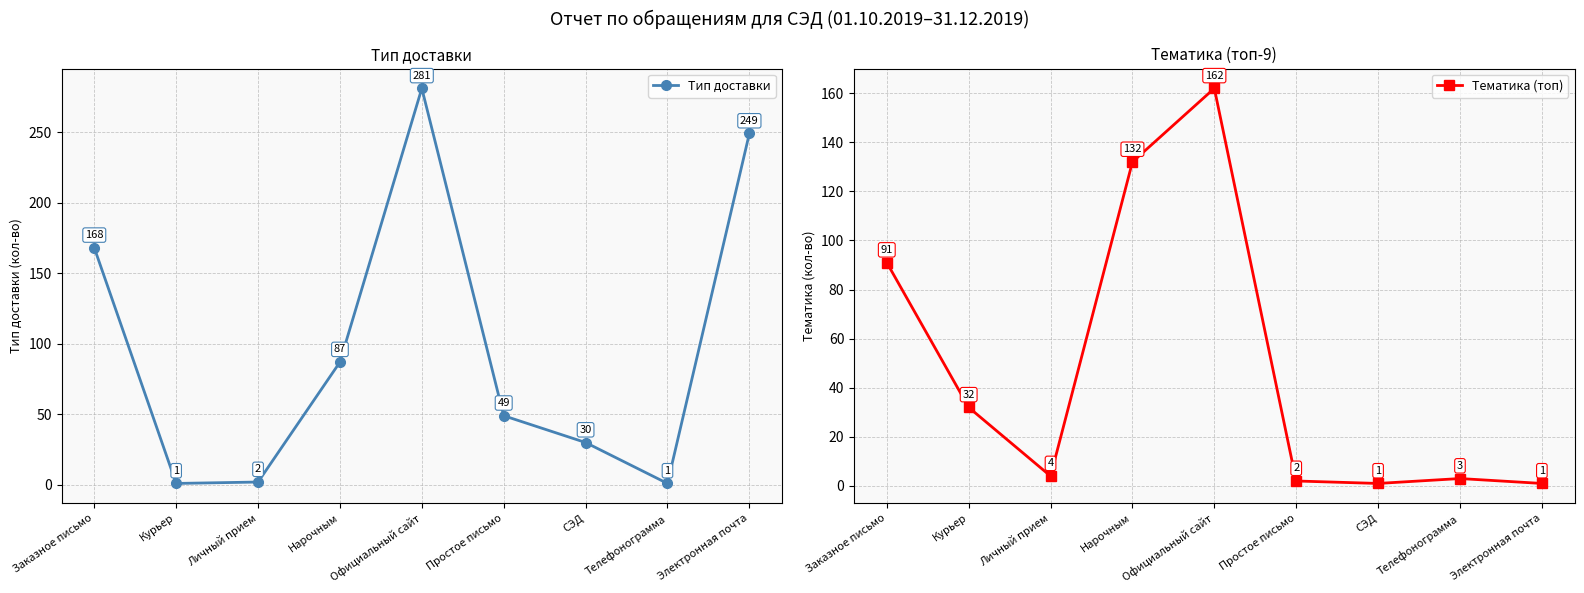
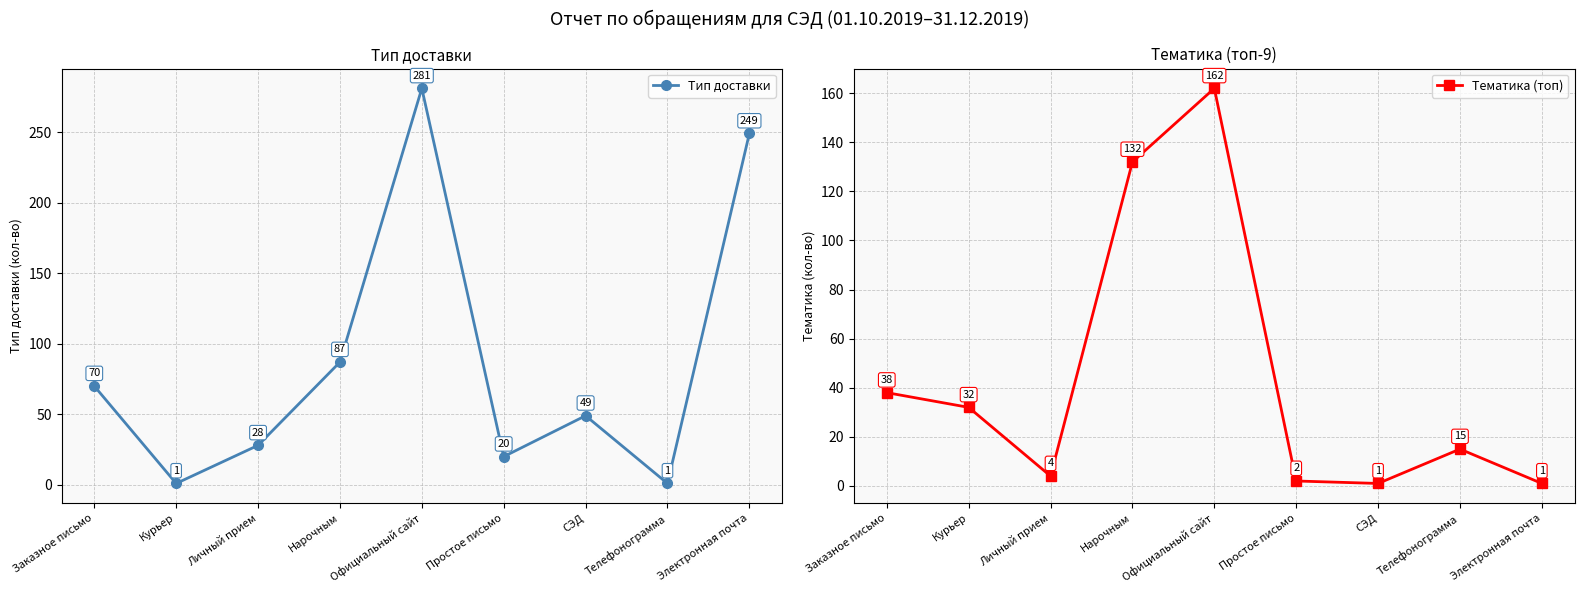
Тип доставки, Заказное письмо: 168 -> 70
Тип доставки, Личный прием: 2 -> 28
Тип доставки, Простое письмо: 49 -> 20
Тип доставки, СЭД: 30 -> 49
Тематика (топ-9), Заказное письмо: 91 -> 38
Тематика (топ-9), Телефонограмма: 3 -> 15
